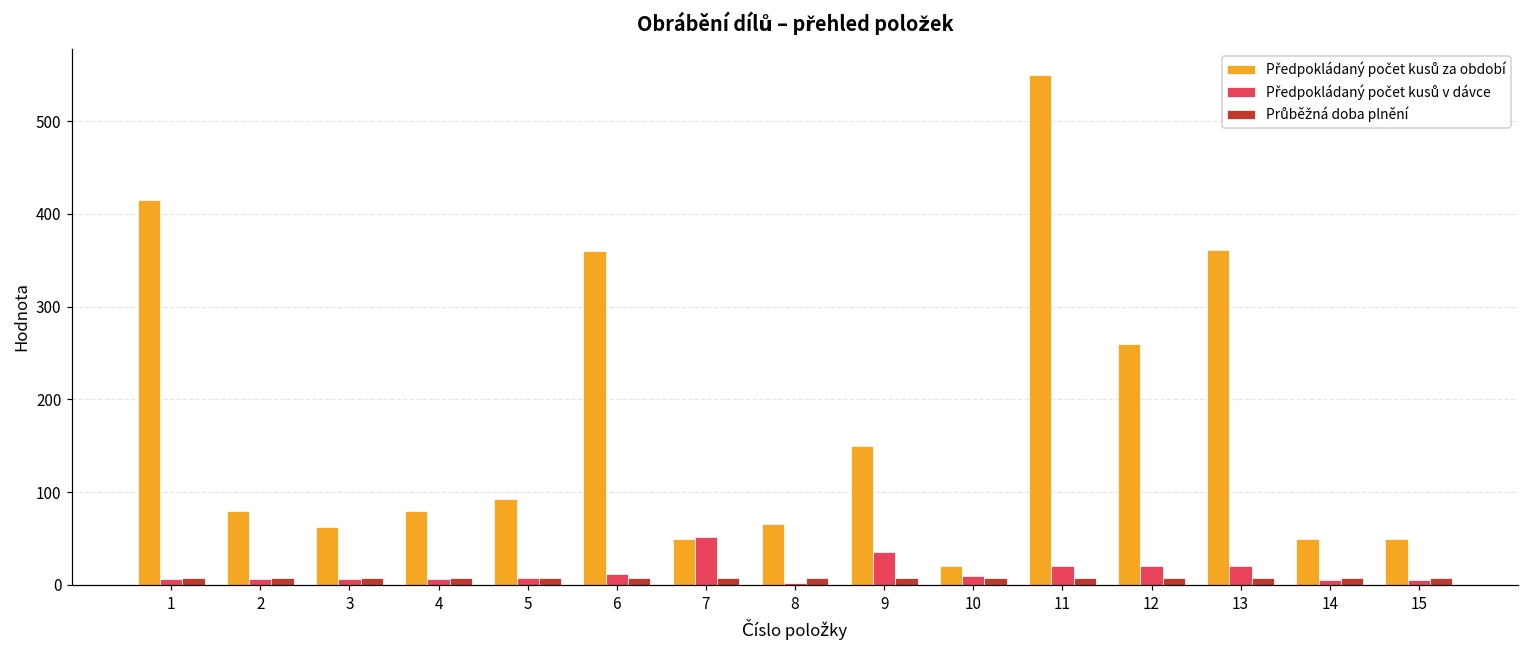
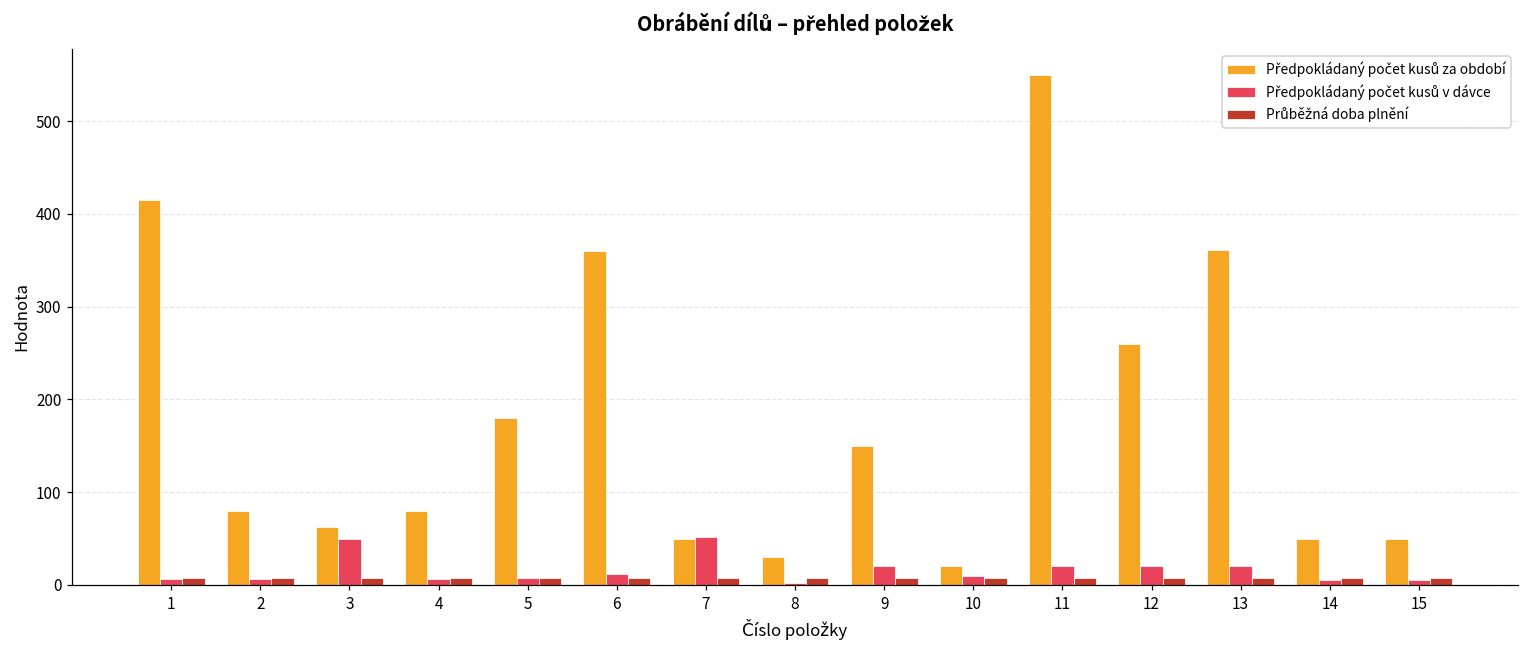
Předpokládaný počet kusů v dávce, 3: 10 -> 50
Předpokládaný počet kusů za období, 5: 90 -> 180
Předpokládaný počet kusů za období, 8: 70 -> 30
Předpokládaný počet kusů v dávce, 9: 40 -> 20
